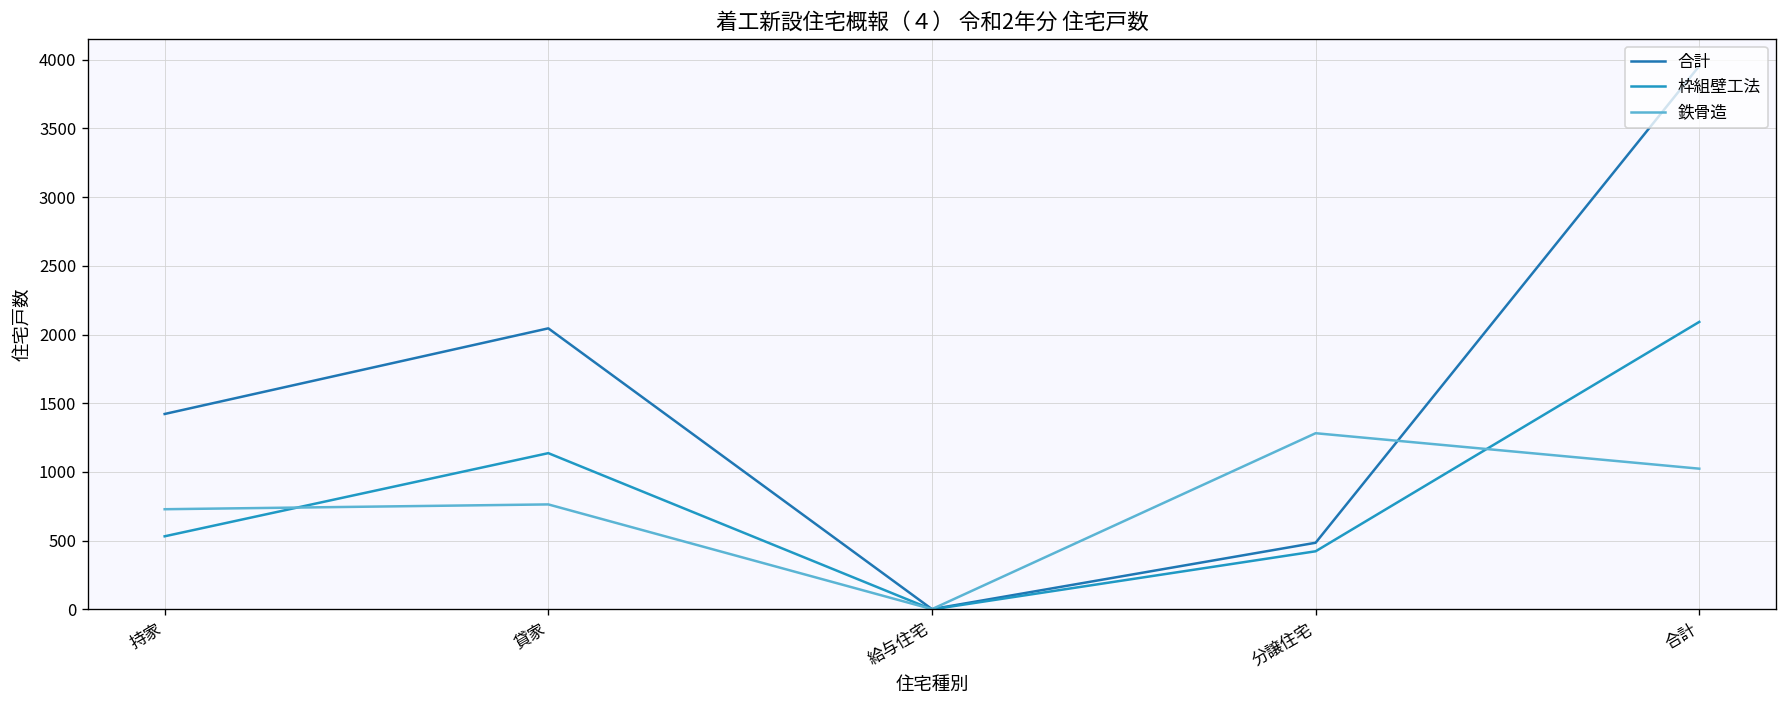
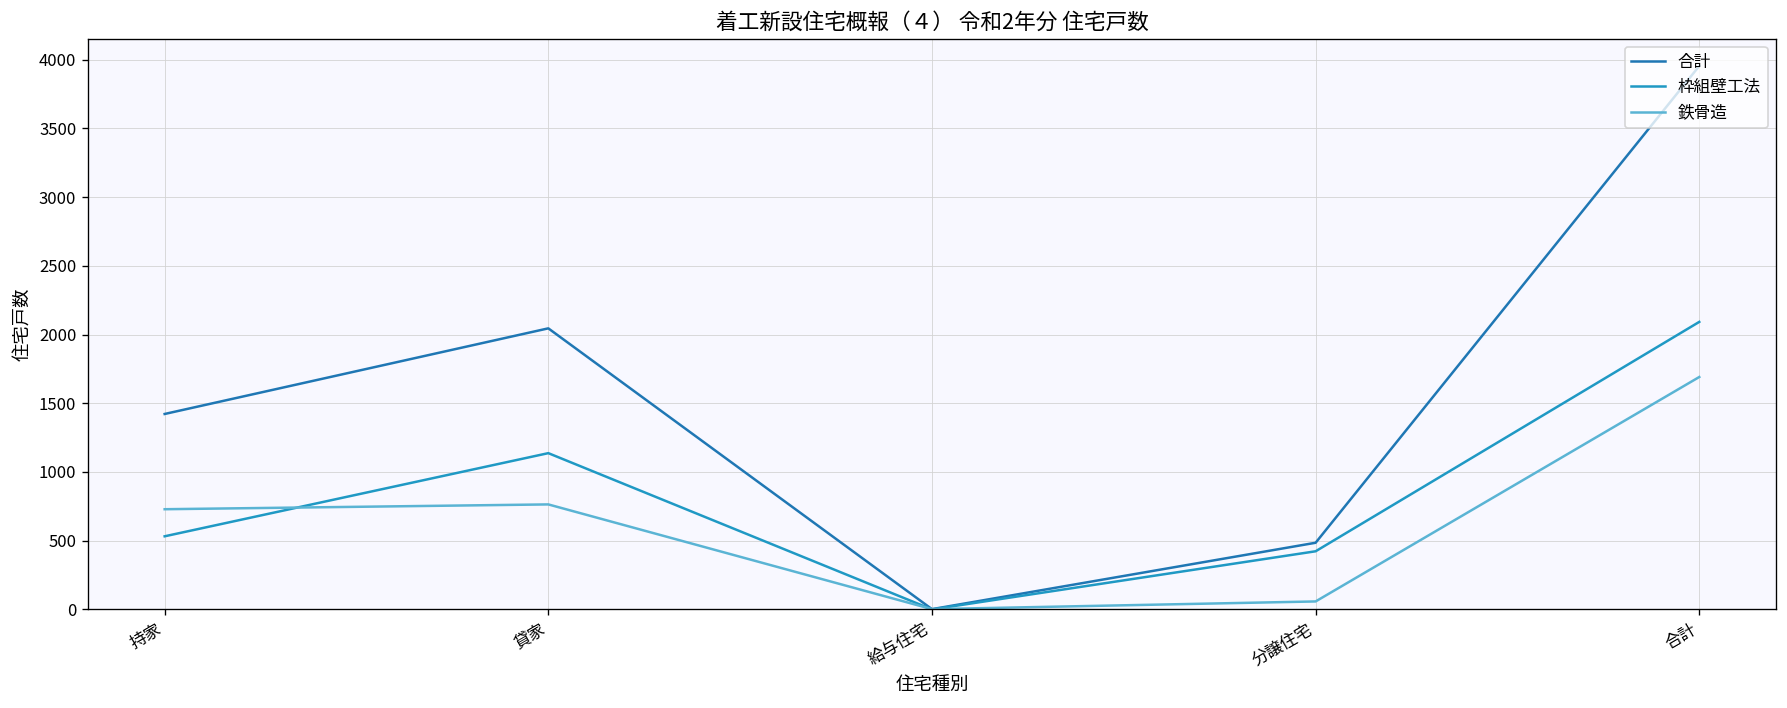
鉄骨造, 分譲住宅: 1280 -> 60
鉄骨造, 合計: 1020 -> 1690
